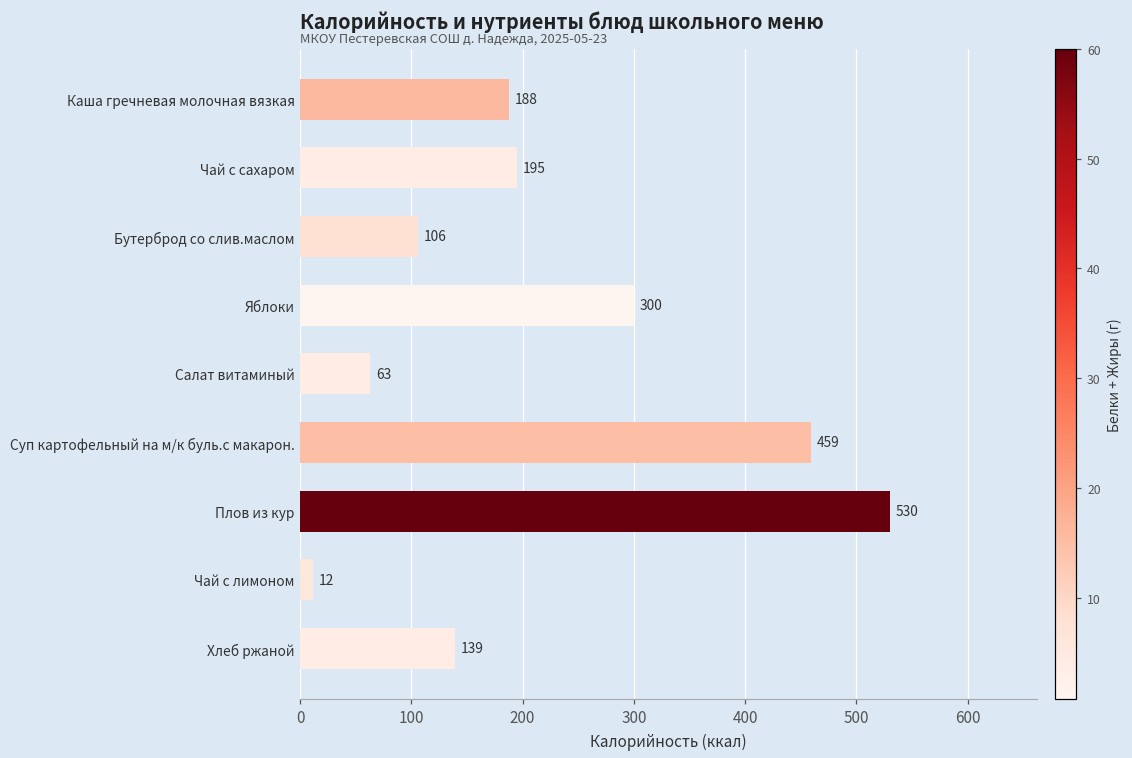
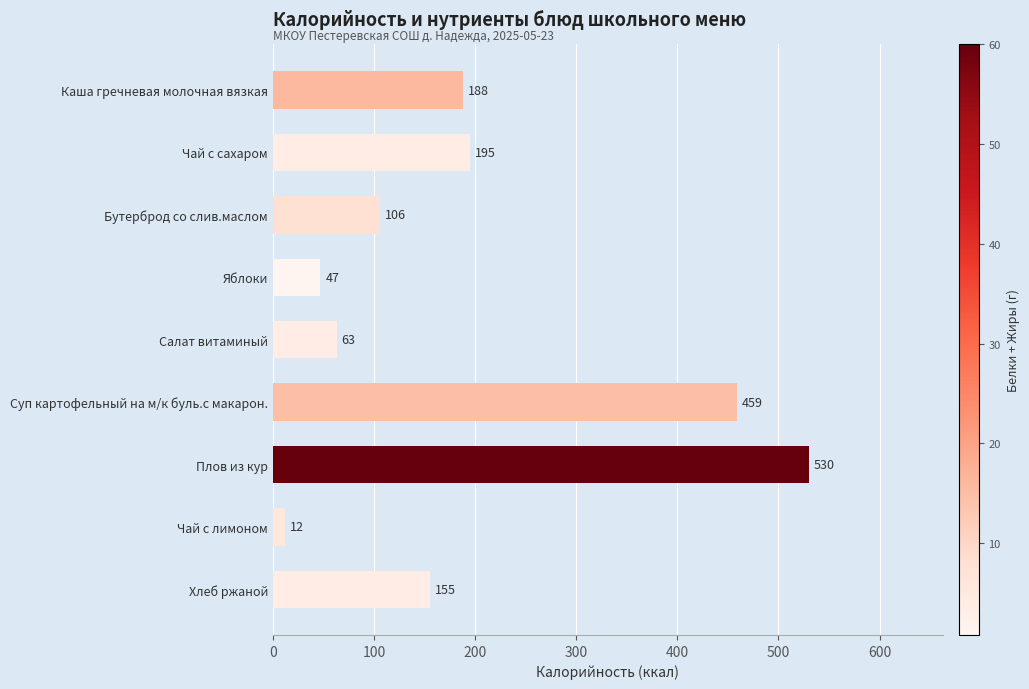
Яблоки: 300 -> 47
Хлеб ржаной: 139 -> 155
